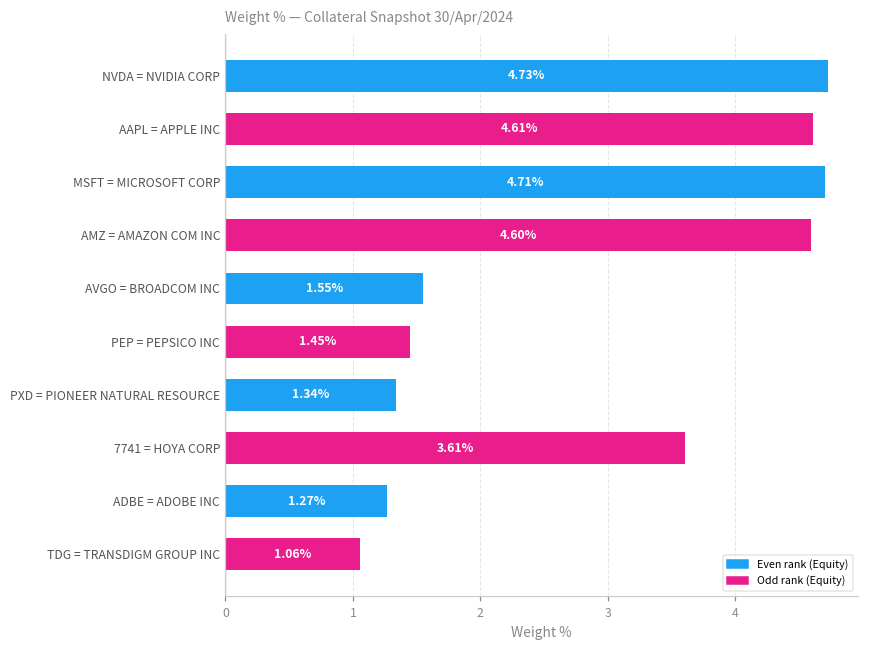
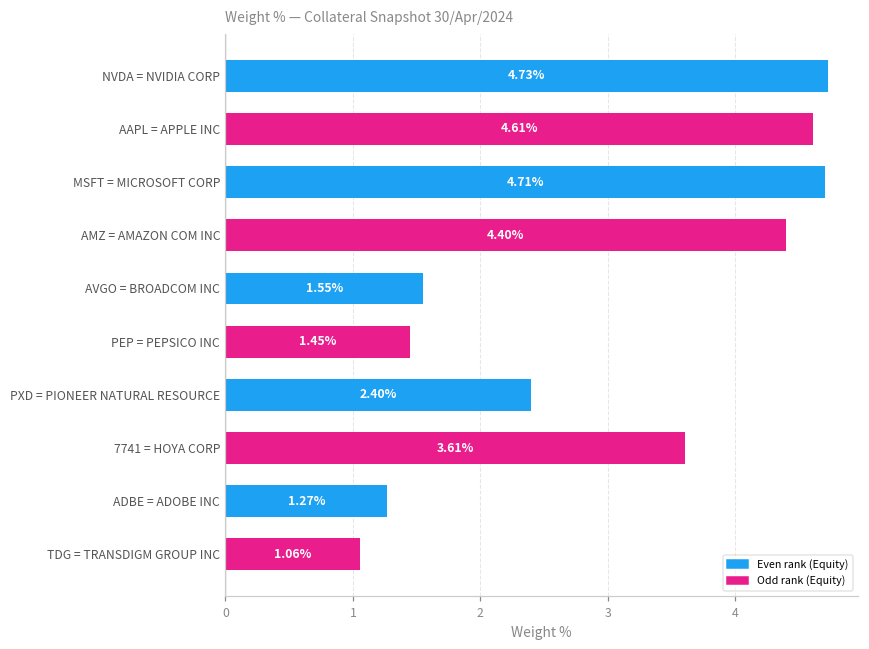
AMZ = AMAZON COM INC: 4.60% -> 4.40%
PXD = PIONEER NATURAL RESOURCE: 1.34% -> 2.40%
